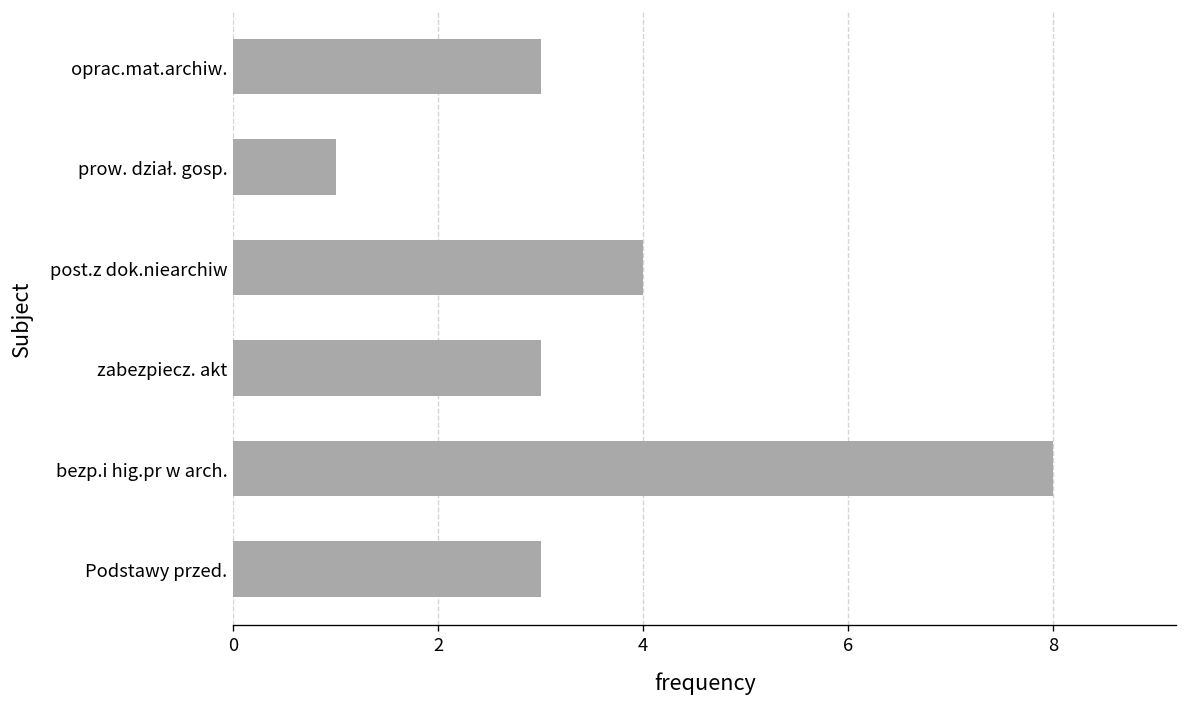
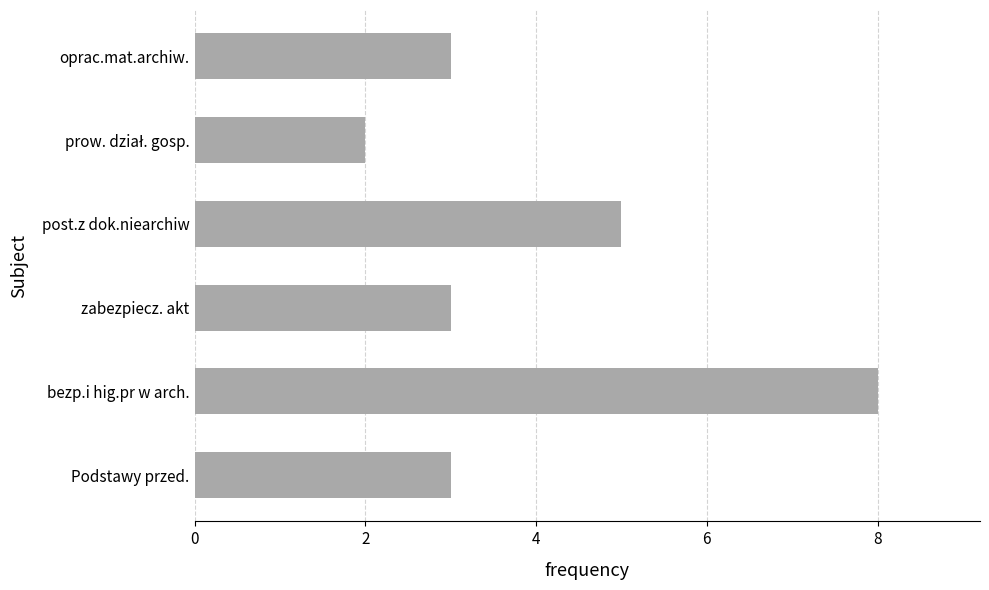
prow. dział. gosp.: 1 -> 2
post.z dok.niearchiw: 4 -> 5
